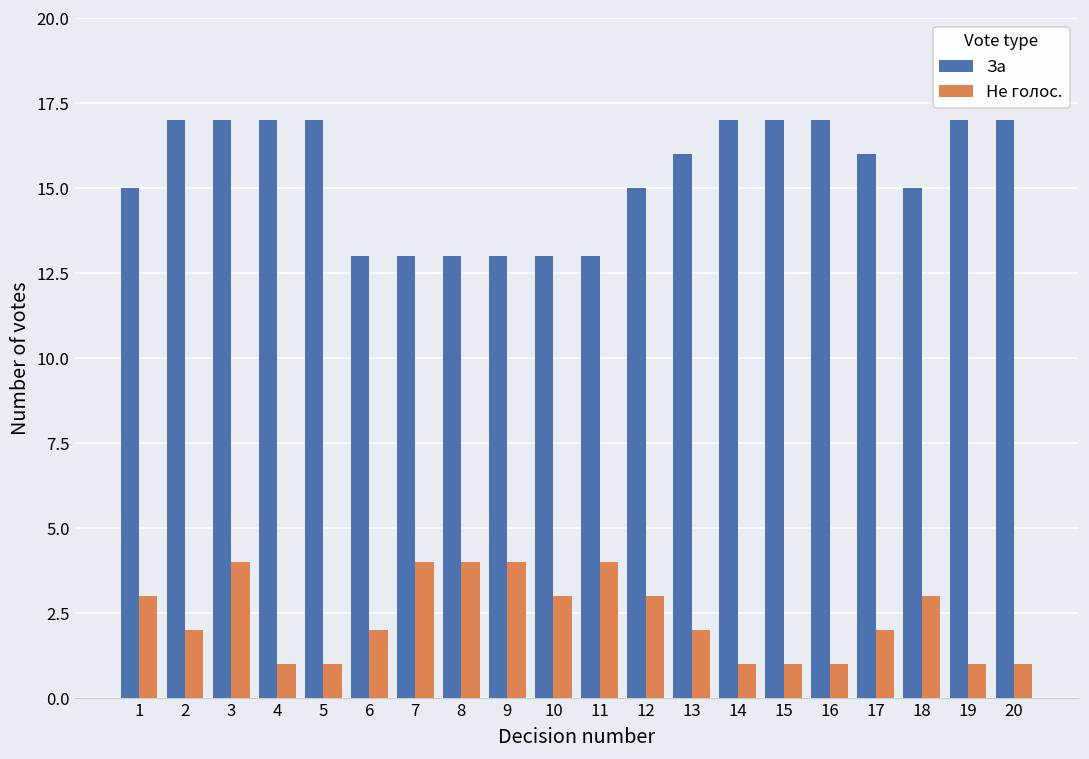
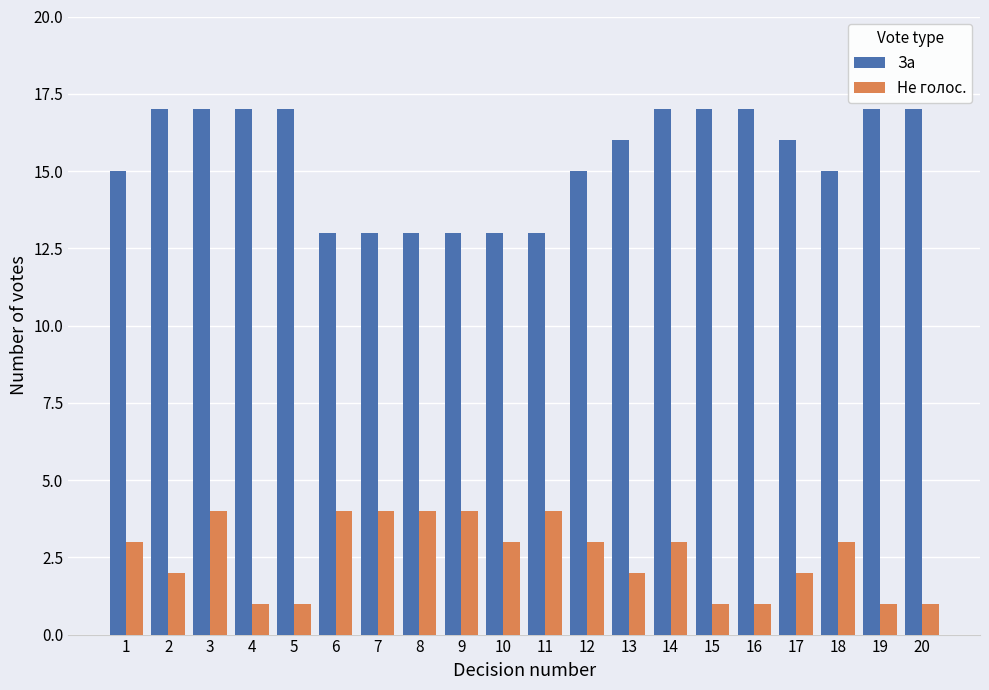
Не голос., 6: 2 -> 4
Не голос., 14: 1 -> 3
